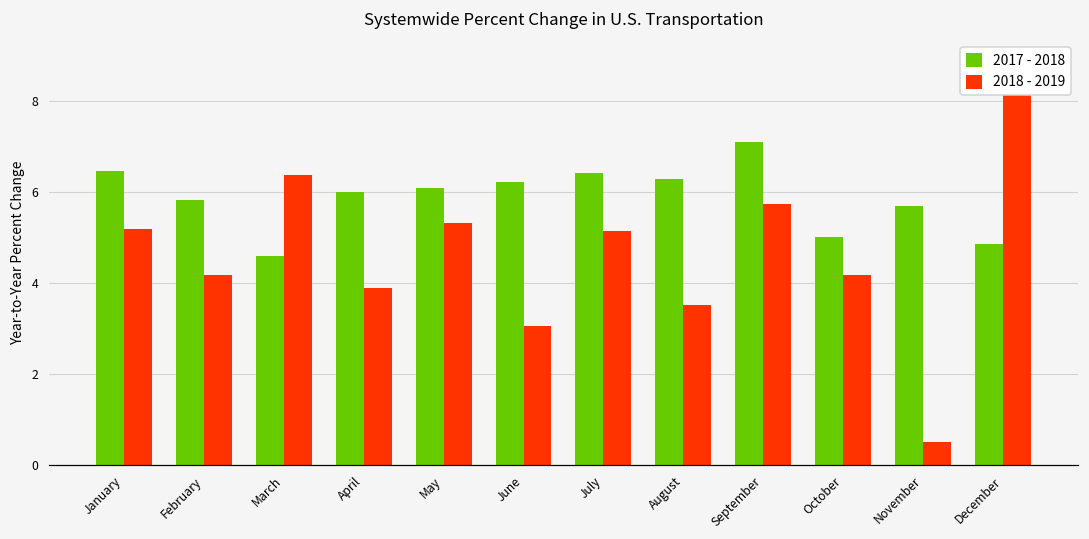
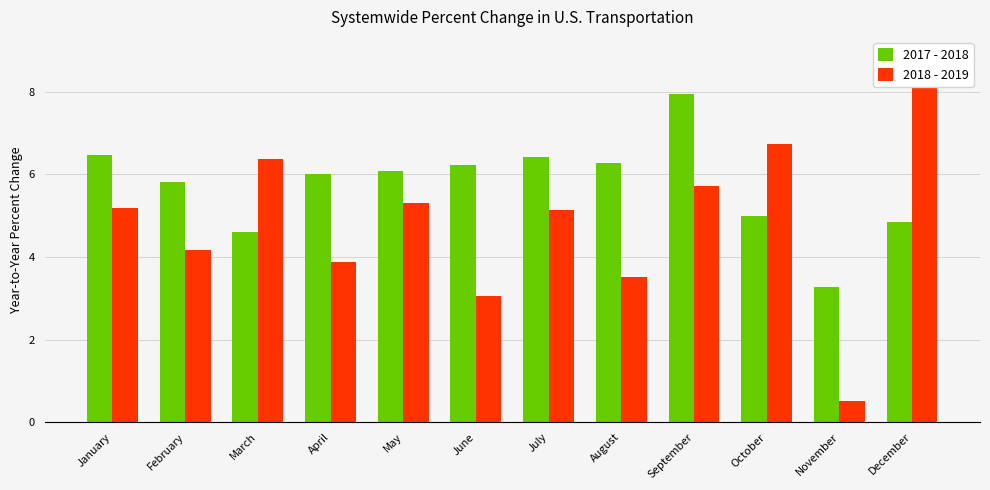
2017 - 2018, September: 7.1 -> 7.9
2018 - 2019, October: 4.2 -> 6.7
2017 - 2018, November: 5.7 -> 3.3
